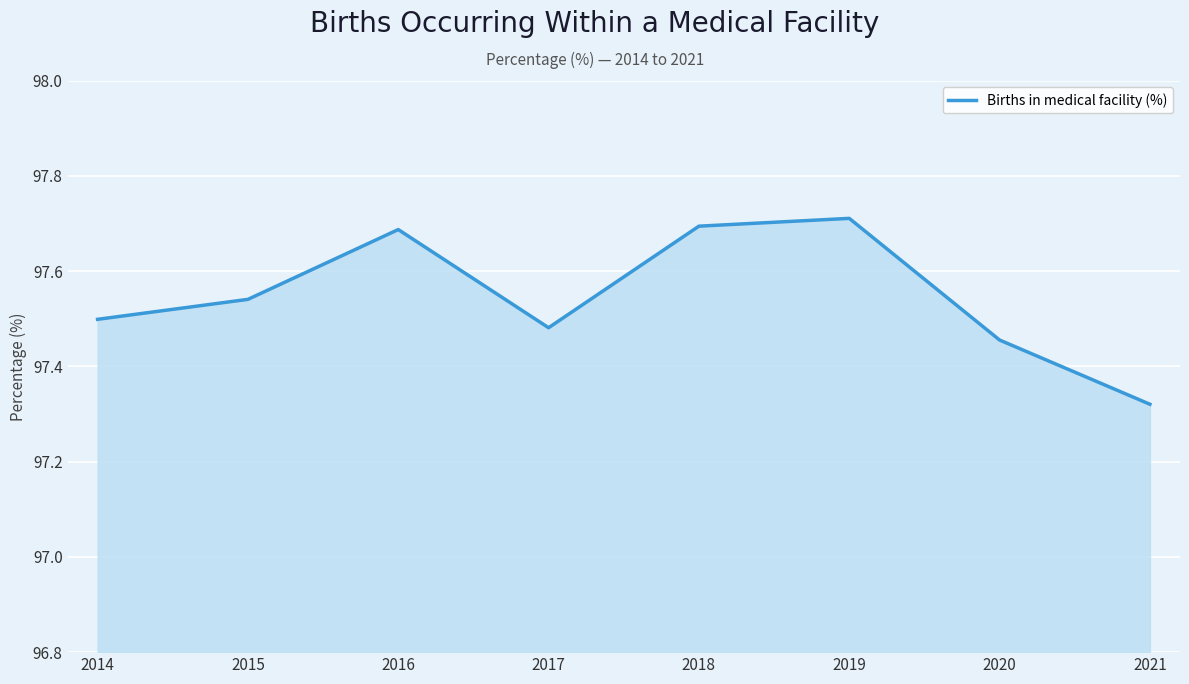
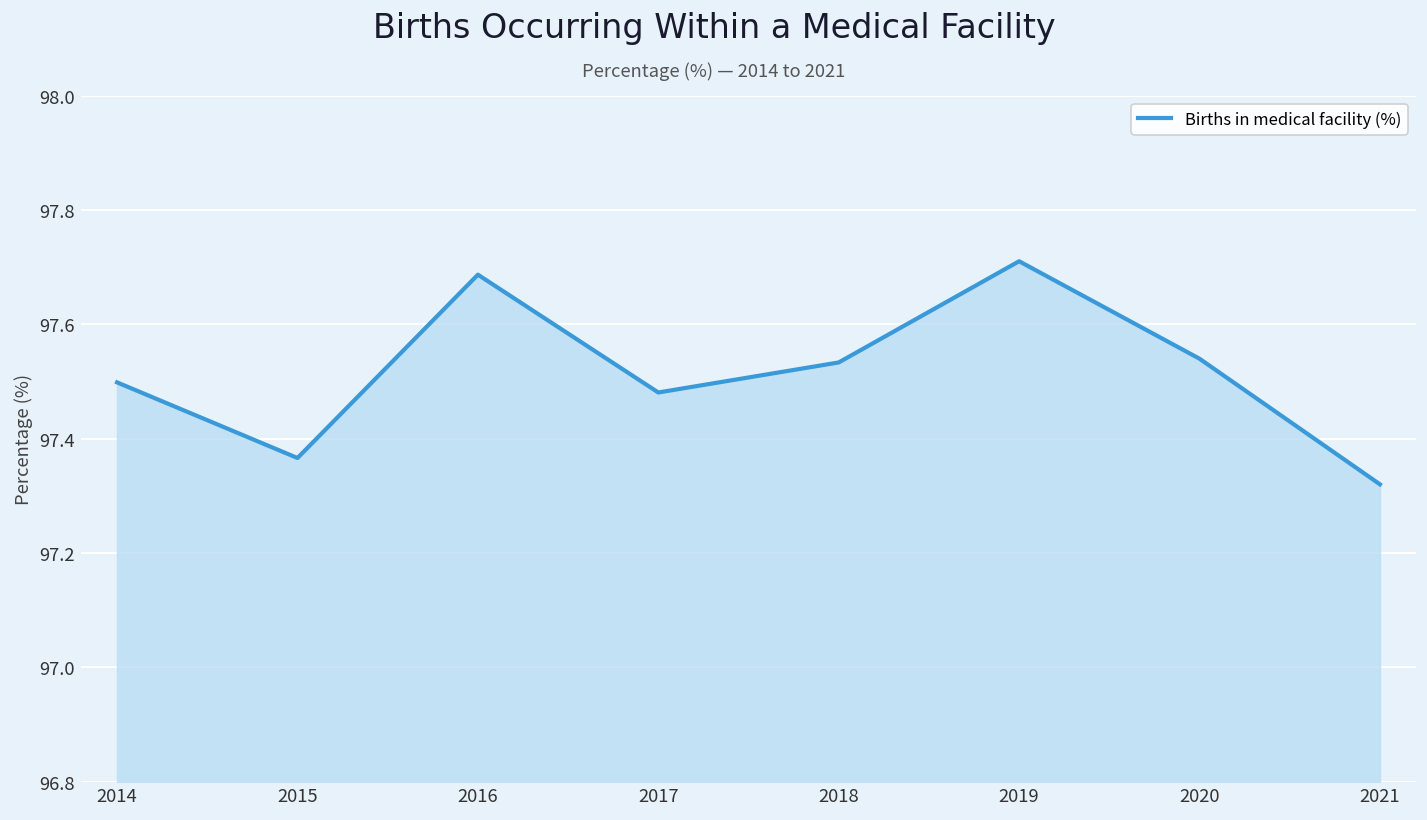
2015: 97.54 -> 97.37
2018: 97.69 -> 97.53
2020: 97.46 -> 97.54
